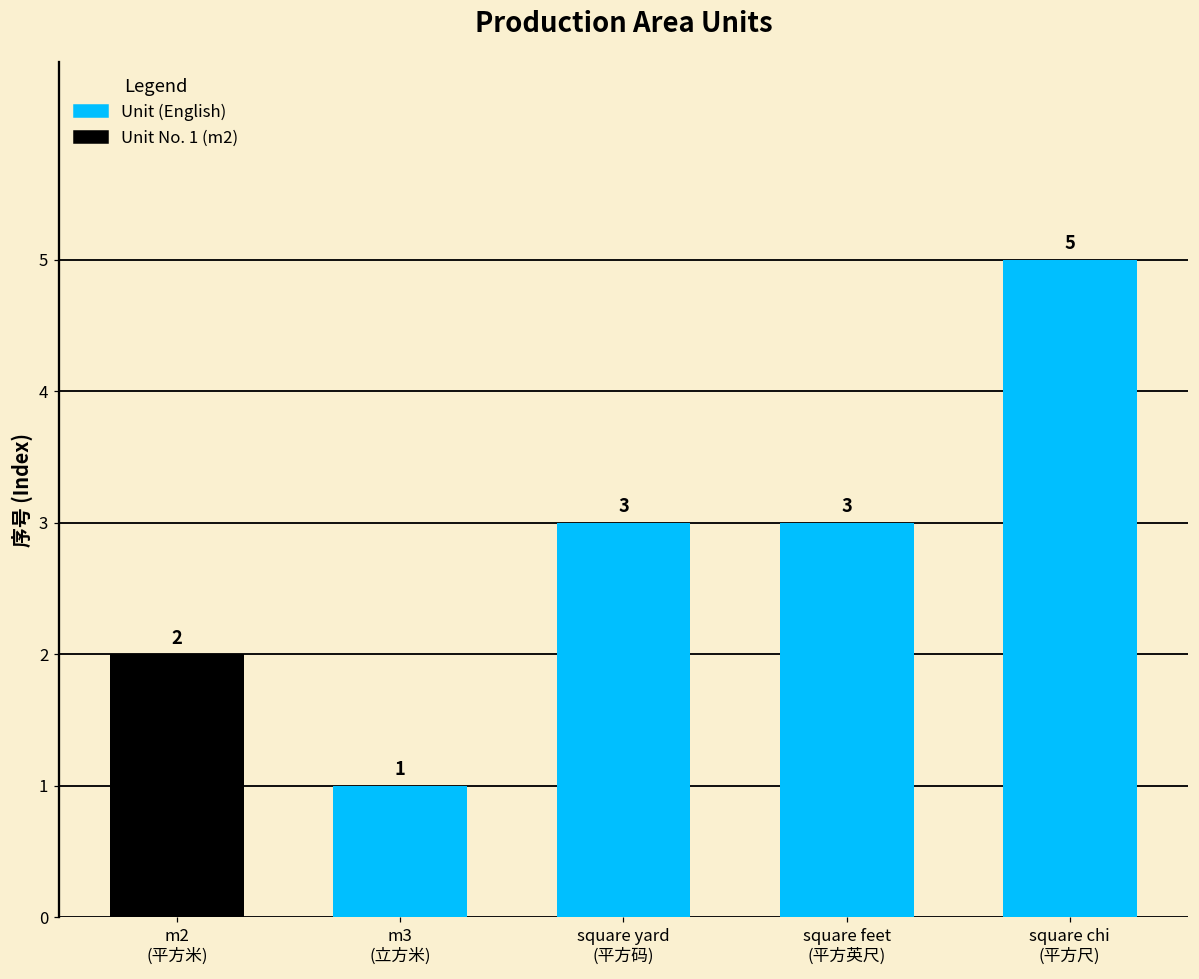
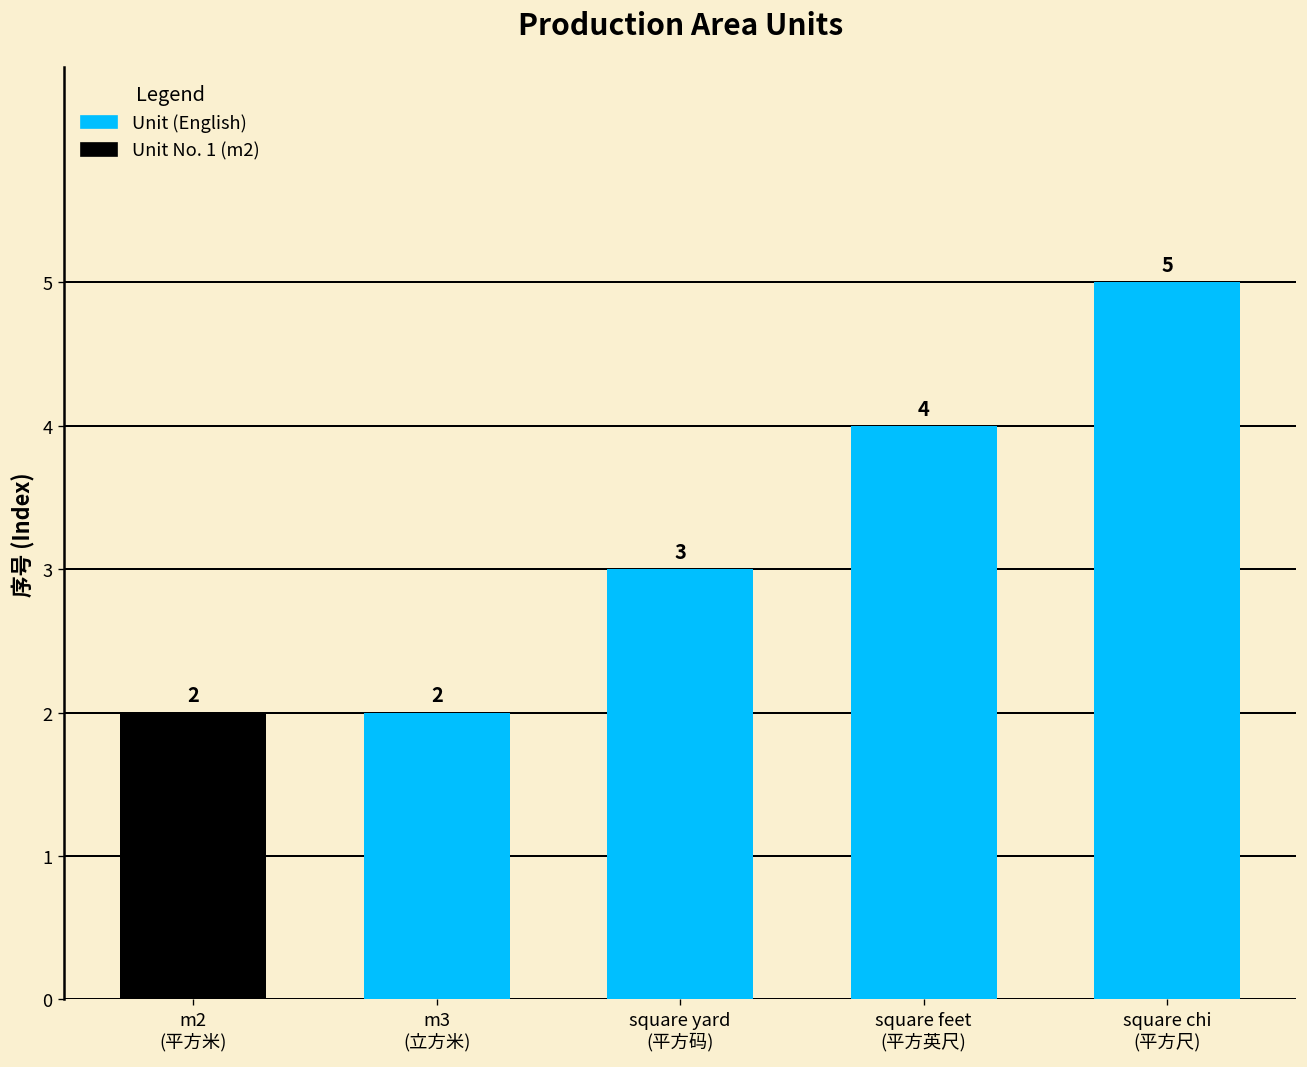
m3 (立方米): 1 -> 2
square feet (平方英尺): 3 -> 4
